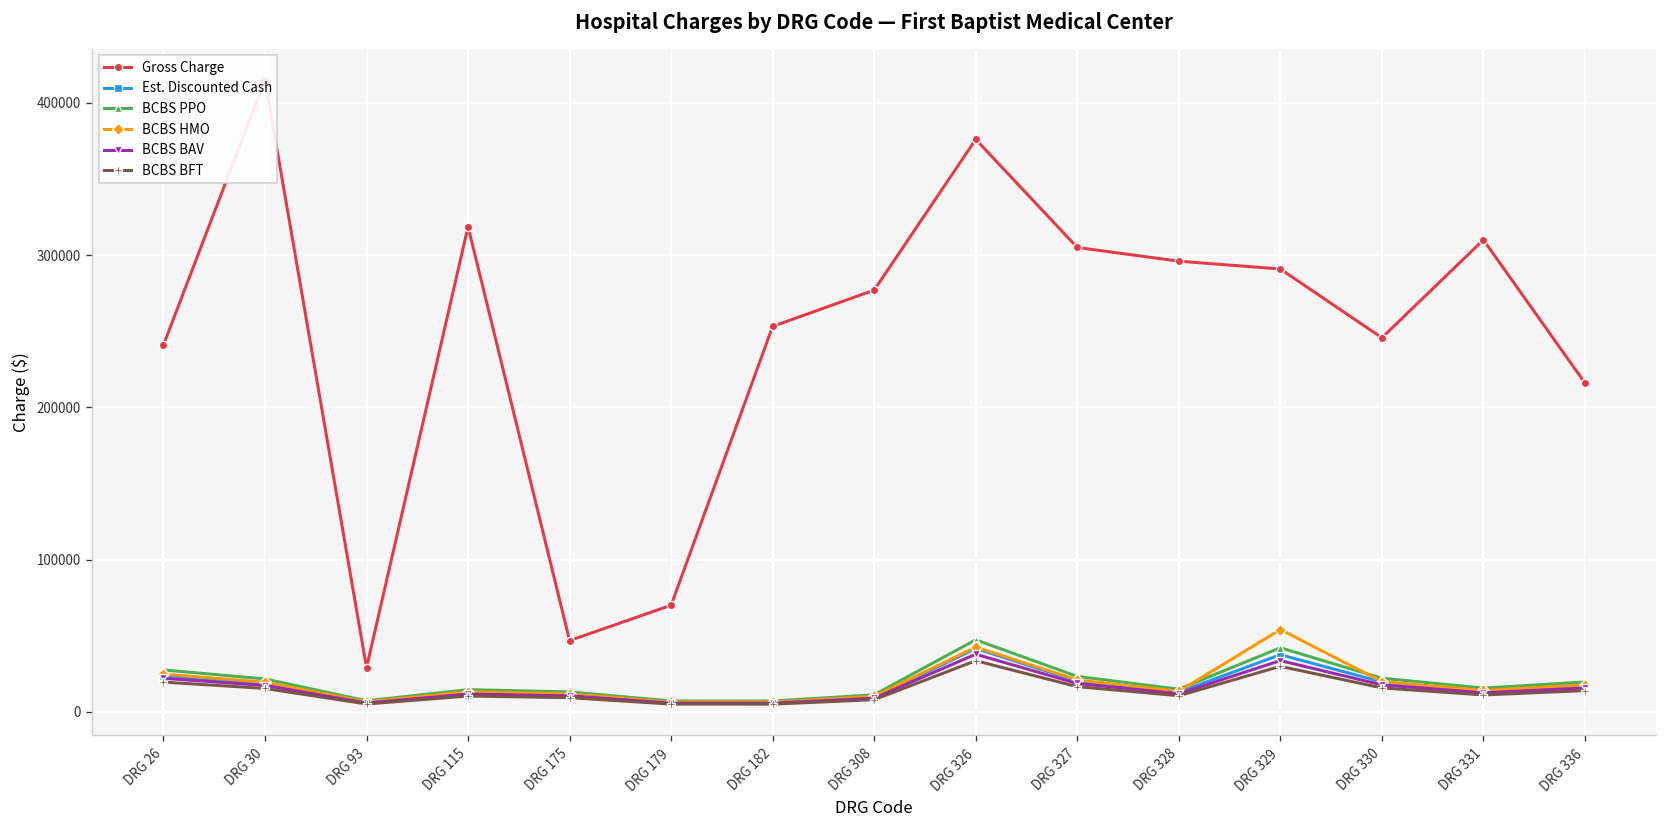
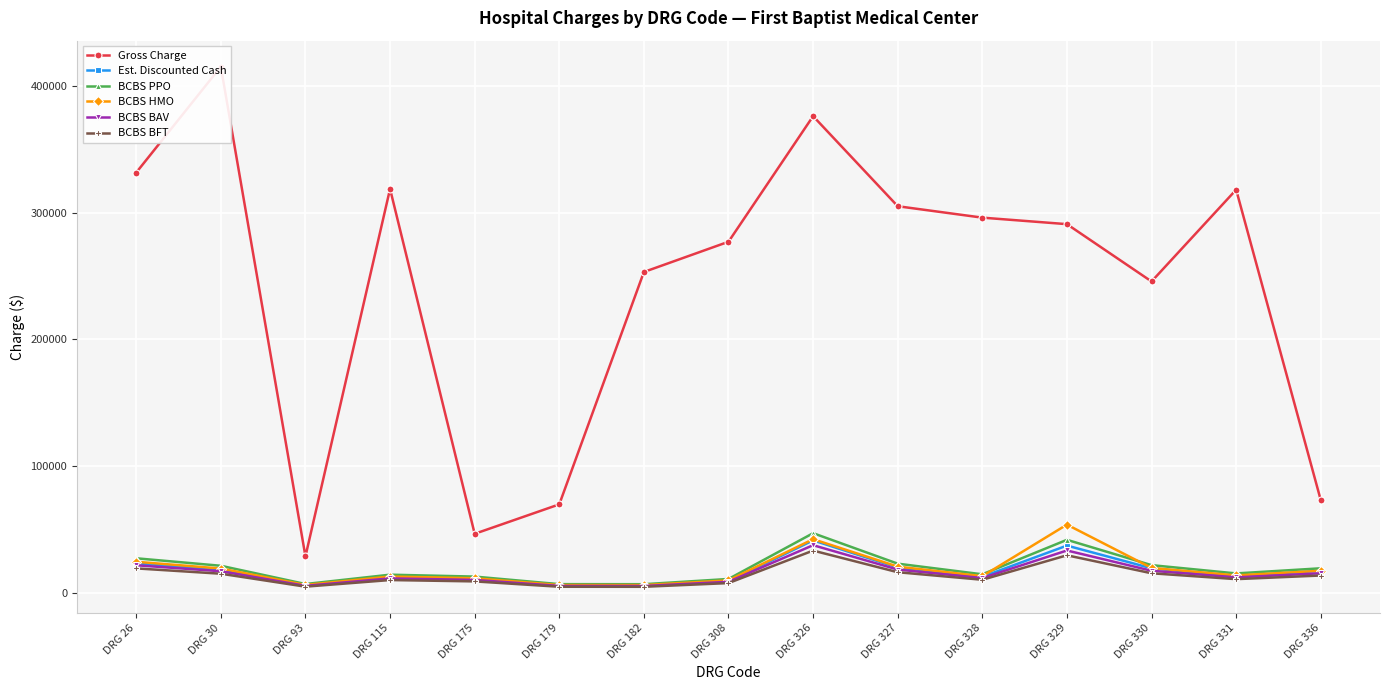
Gross Charge, DRG 26: 241000 -> 332000
Gross Charge, DRG 331: 310000 -> 318000
Gross Charge, DRG 336: 216000 -> 73000
